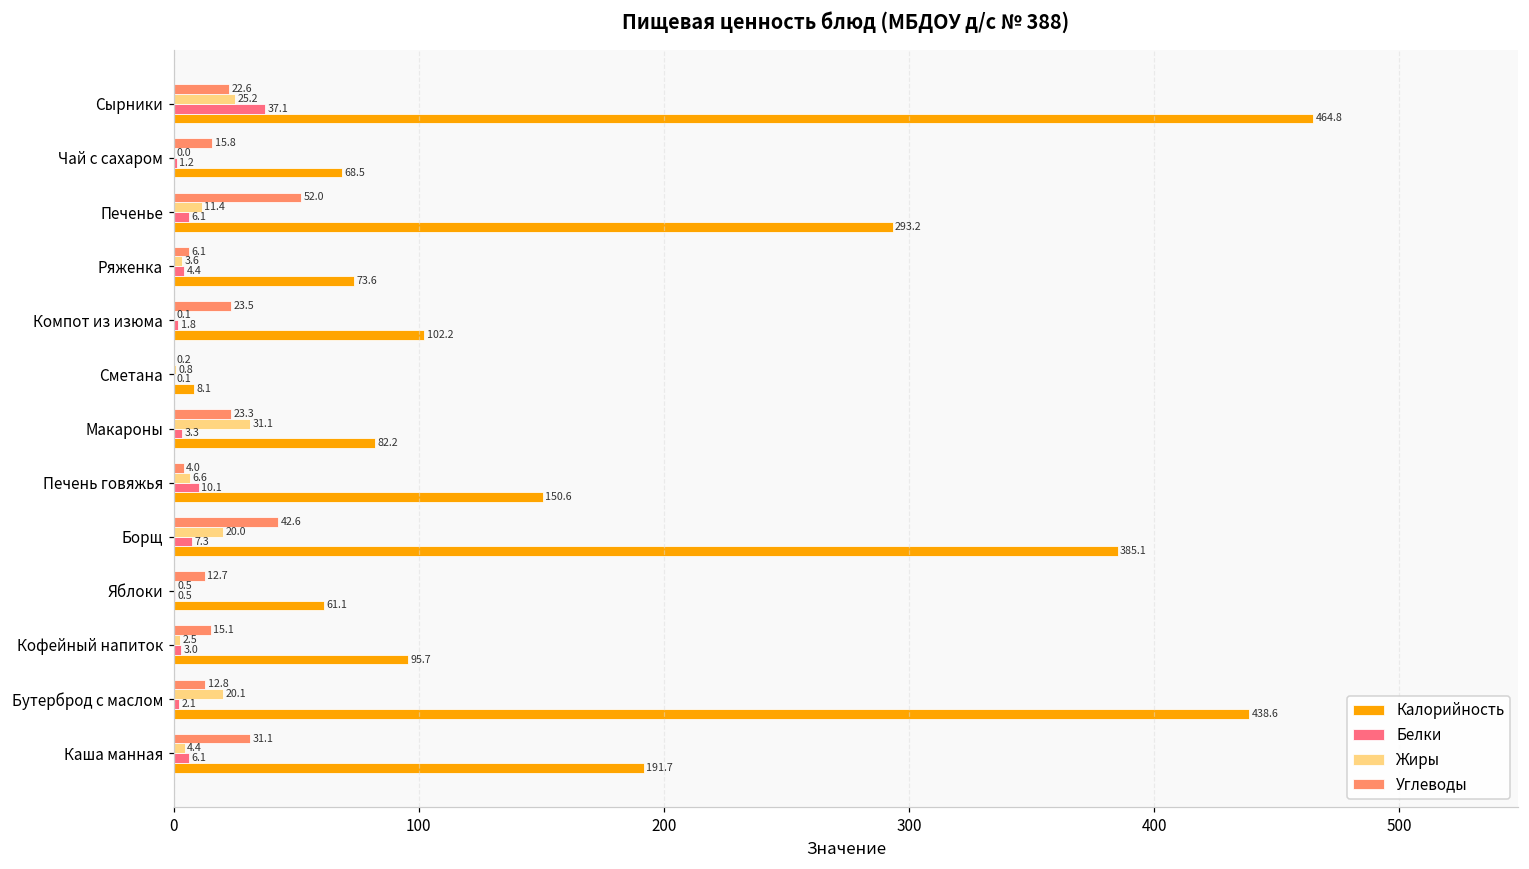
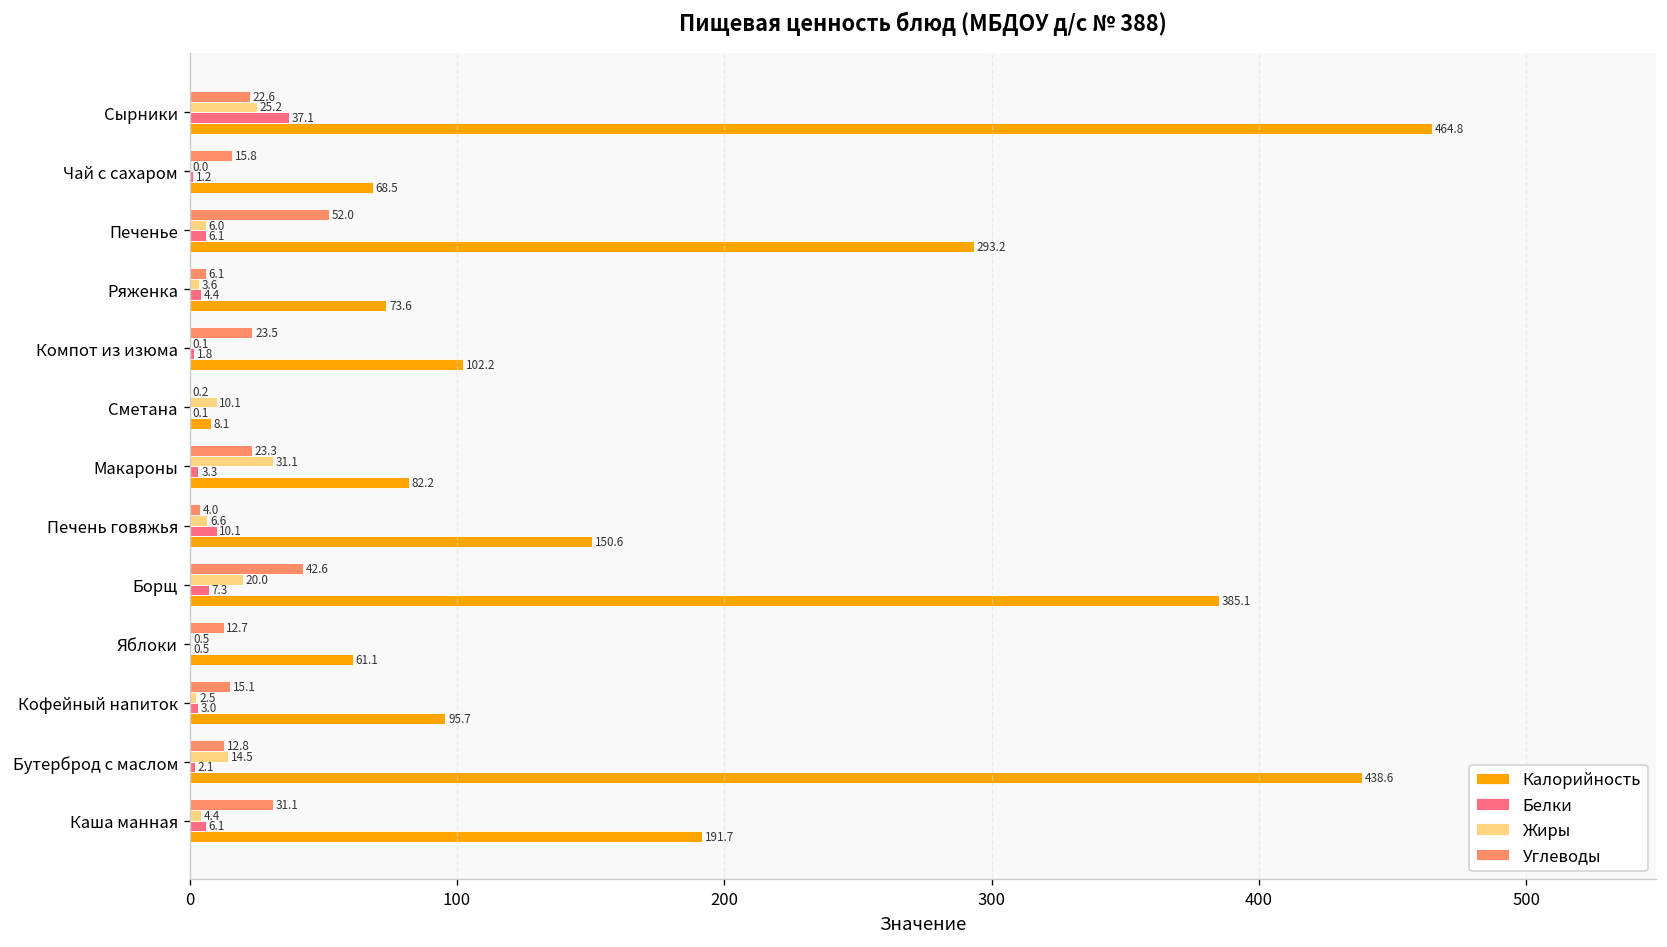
Жиры, Печенье: 11.4 -> 6.0
Жиры, Сметана: 0.8 -> 10.1
Жиры, Бутерброд с маслом: 20.1 -> 14.5
